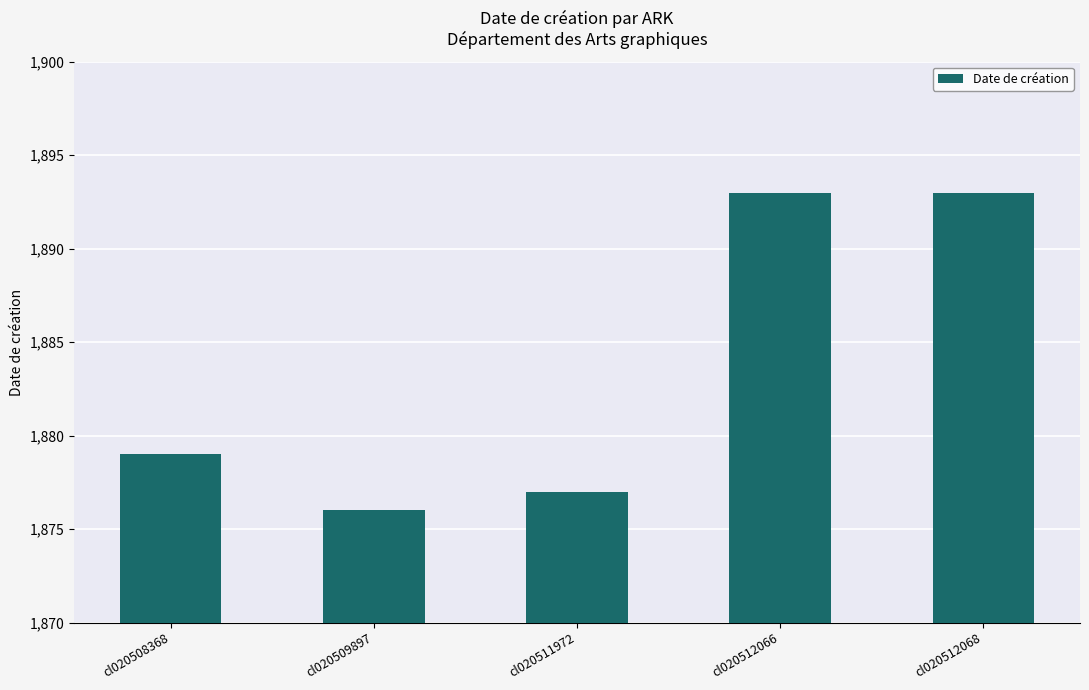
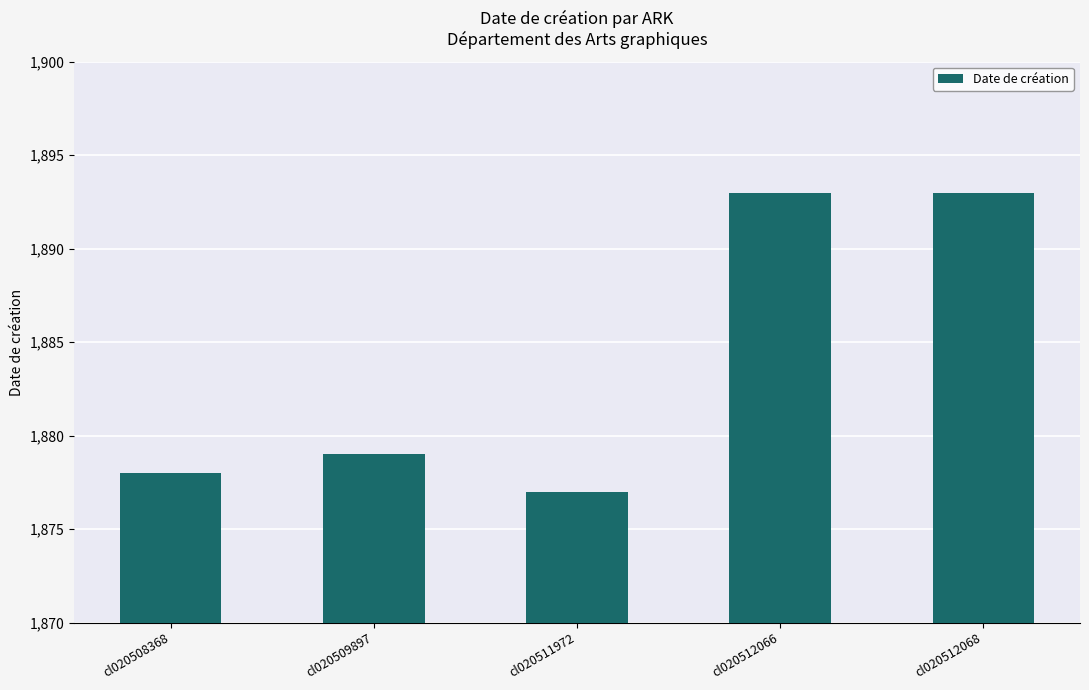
cl020508368: 1,879 -> 1,878
cl020509897: 1,876 -> 1,879
